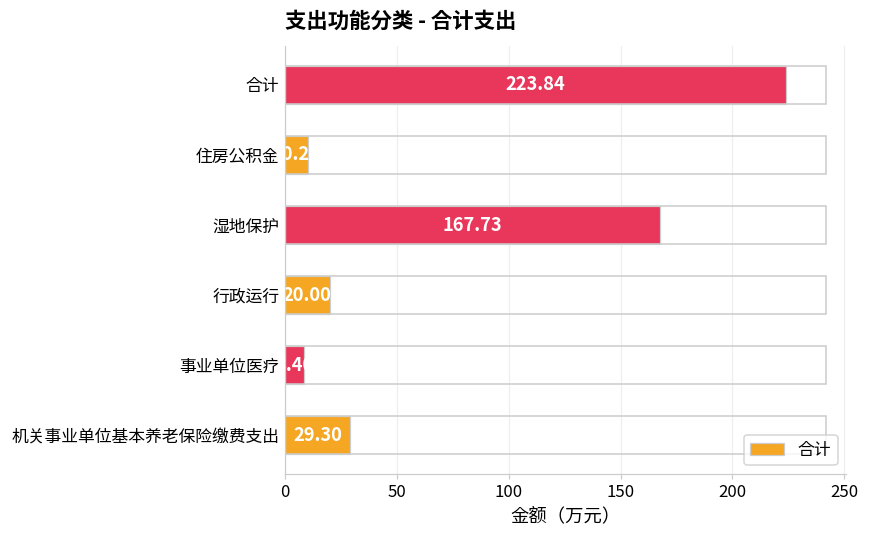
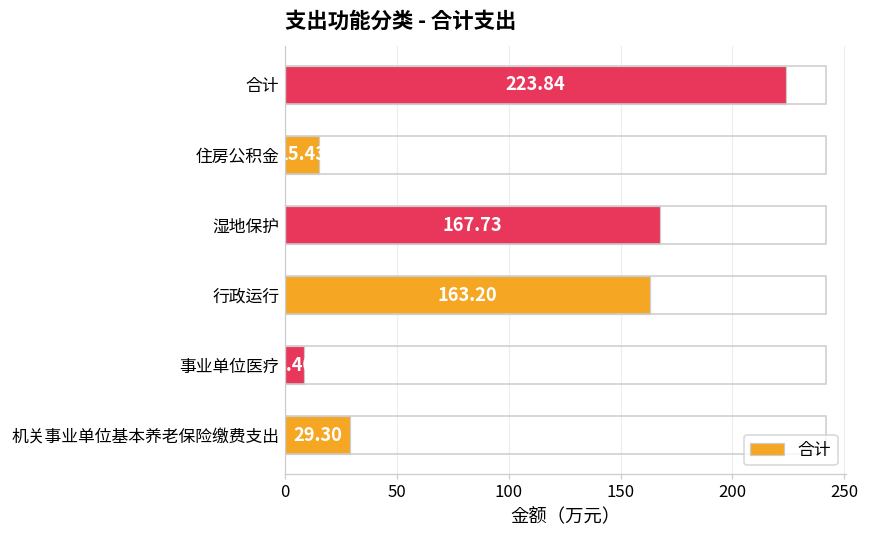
住房公积金: 10 -> 15
行政运行: 20.00 -> 163.20
